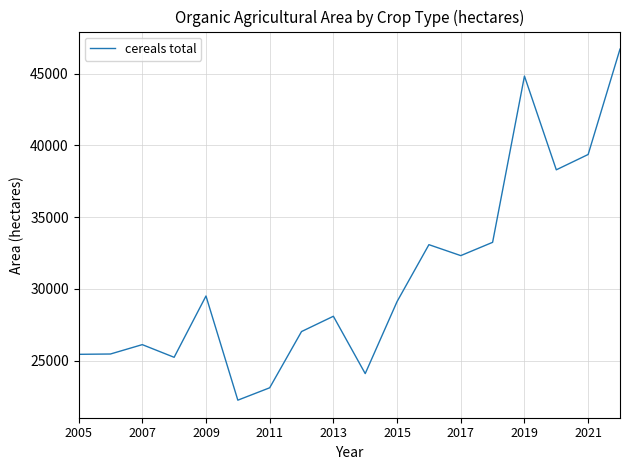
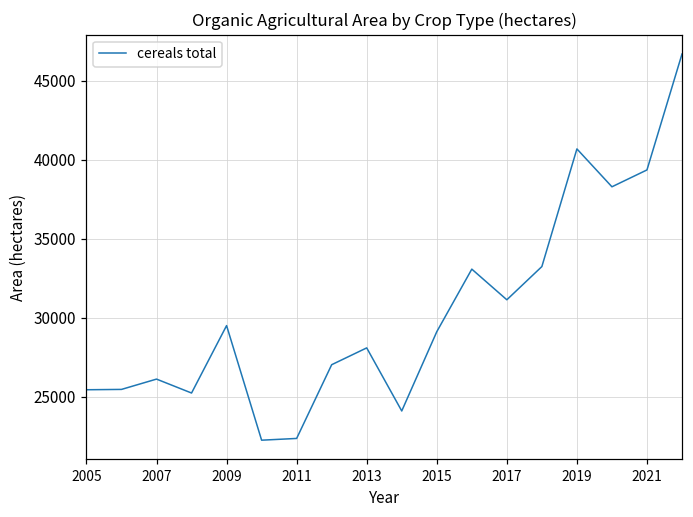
2011: 23100 -> 22400
2017: 32300 -> 31100
2019: 44800 -> 40700
